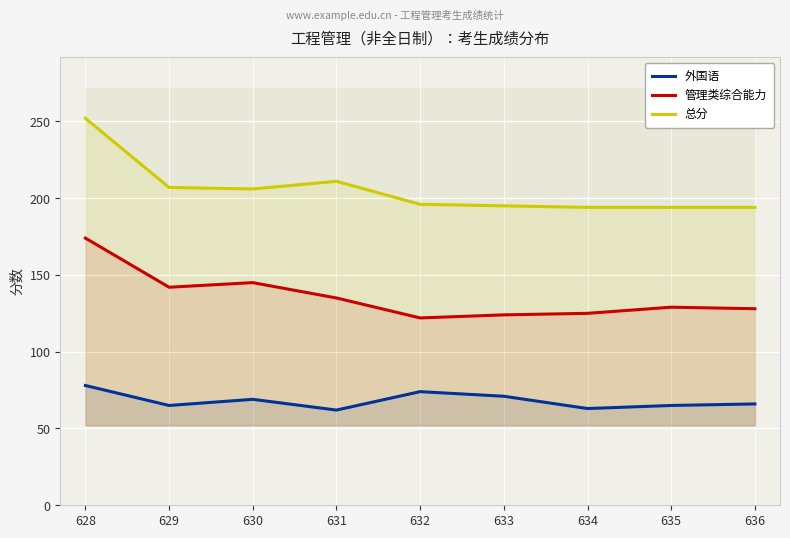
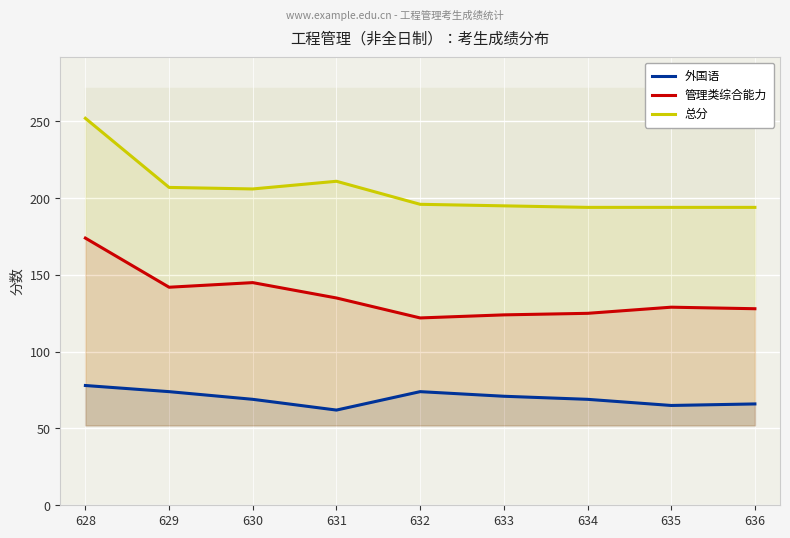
外国语, 629: 65 -> 74
外国语, 634: 63 -> 69
